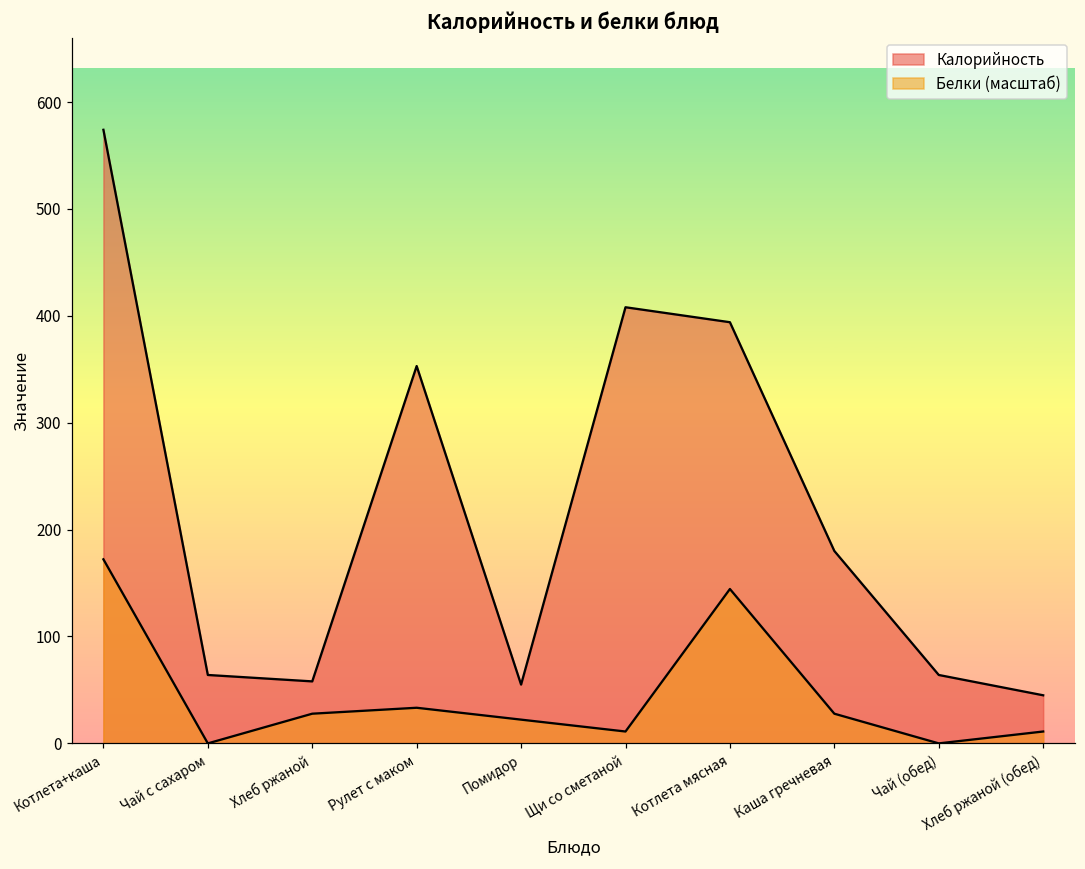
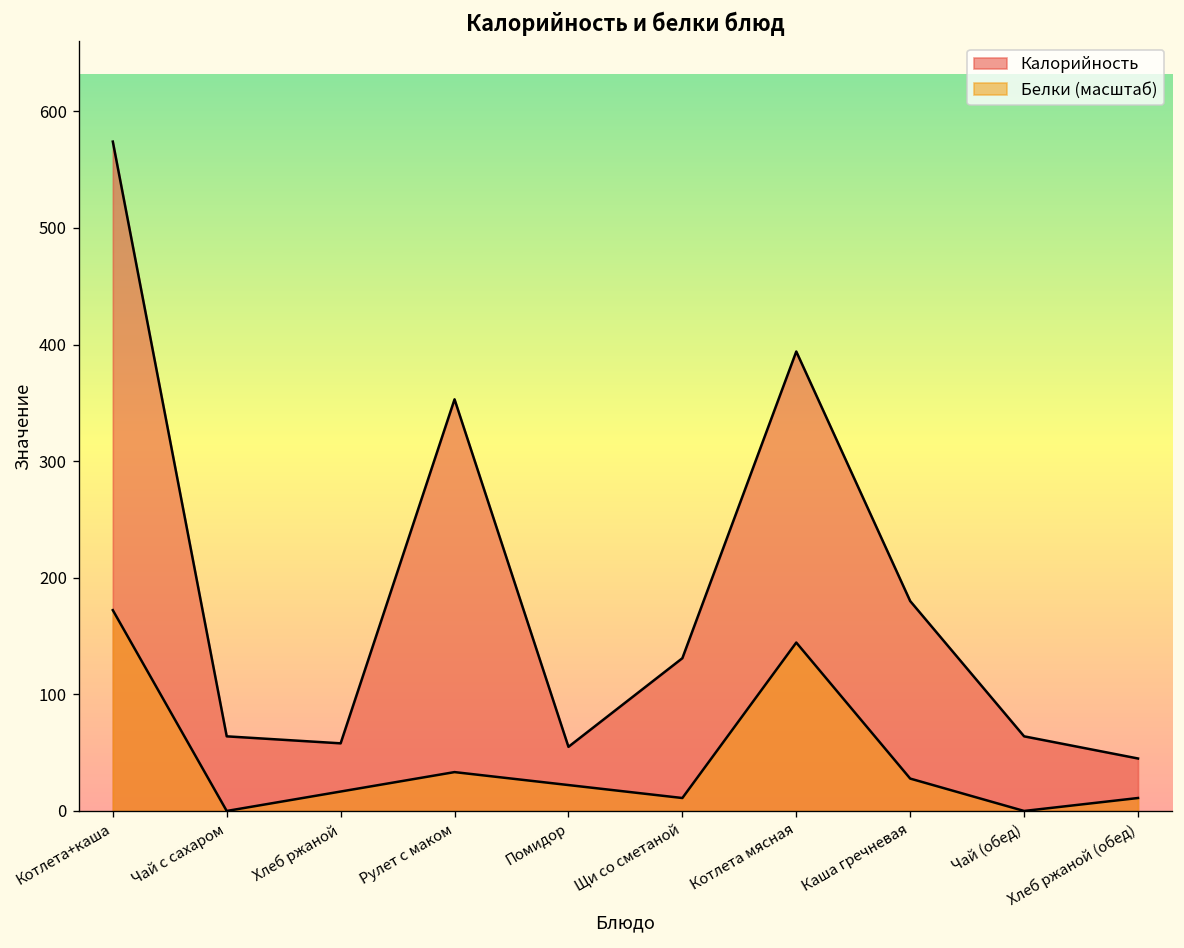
Белки (масштаб), Хлеб ржаной: 30 -> 20
Калорийность, Щи со сметаной: 410 -> 130
